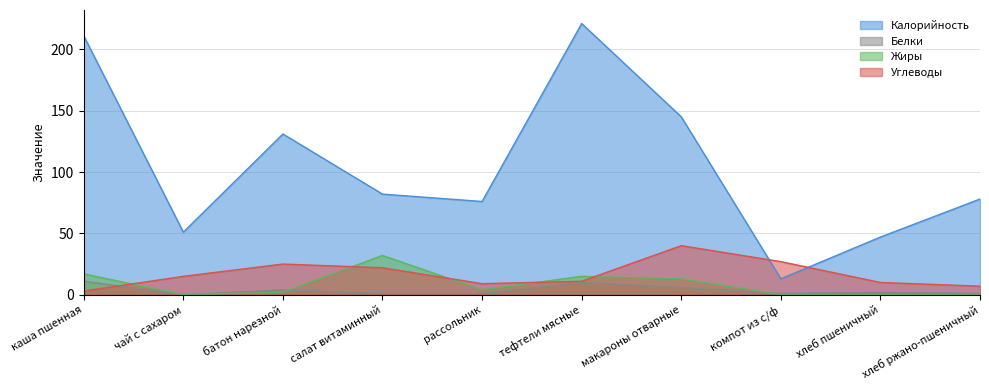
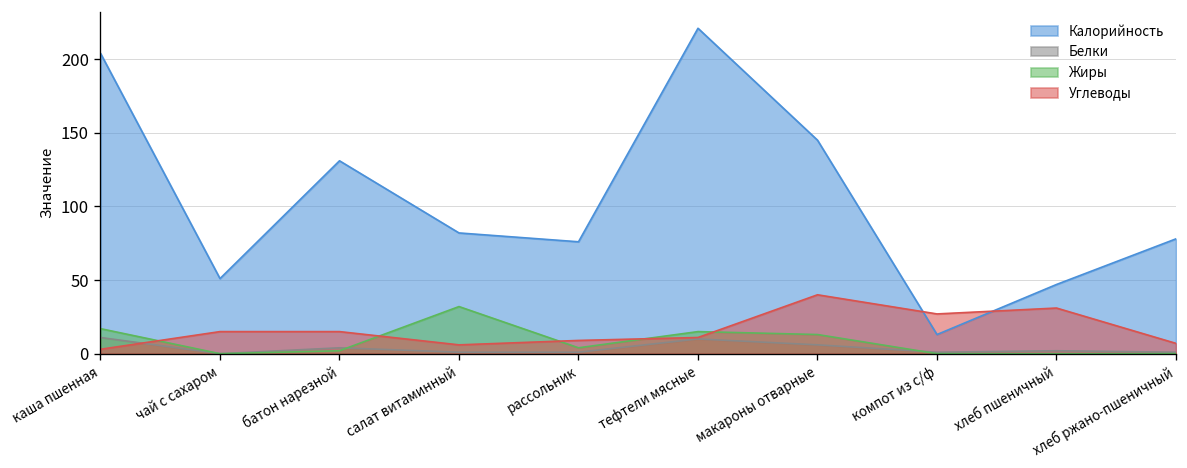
Калорийность, каша пшенная: 211 -> 204
Углеводы, батон нарезной: 25 -> 15
Углеводы, салат витаминный: 22 -> 6
Углеводы, хлеб пшеничный: 10 -> 31
